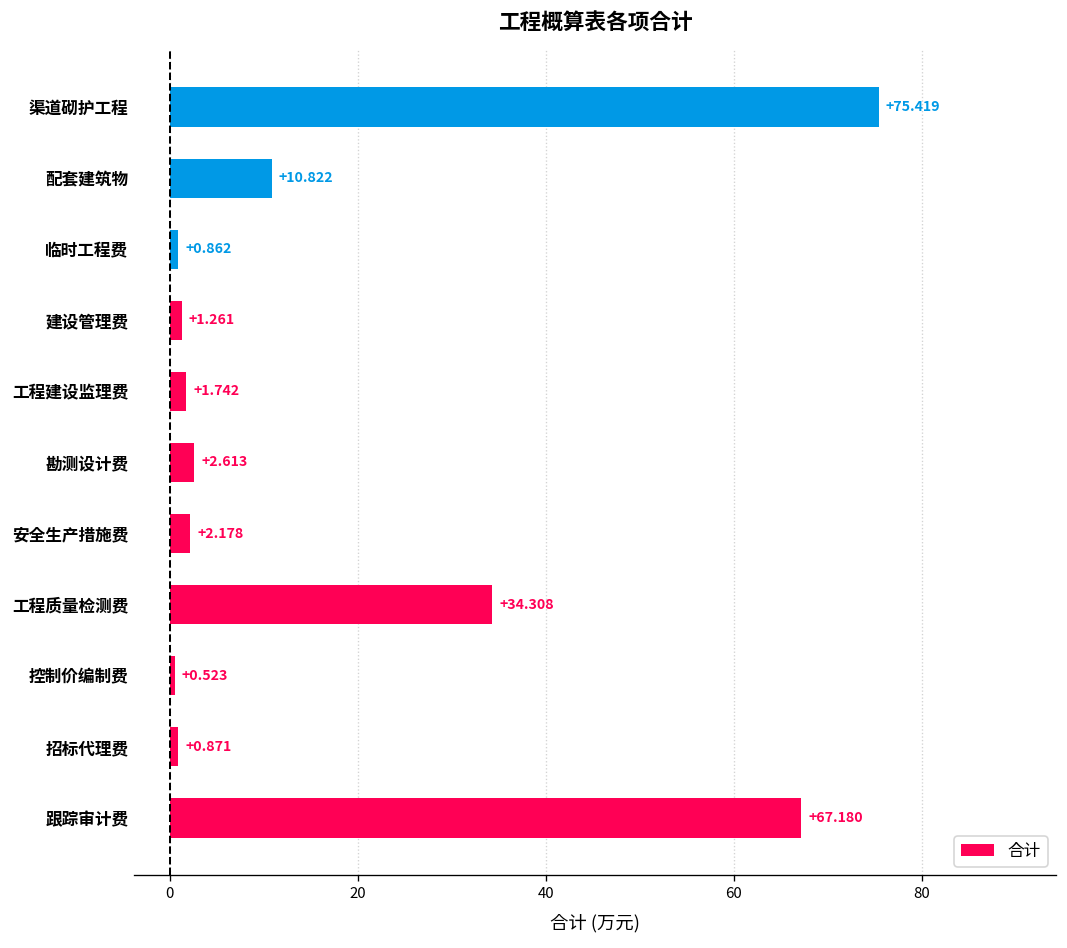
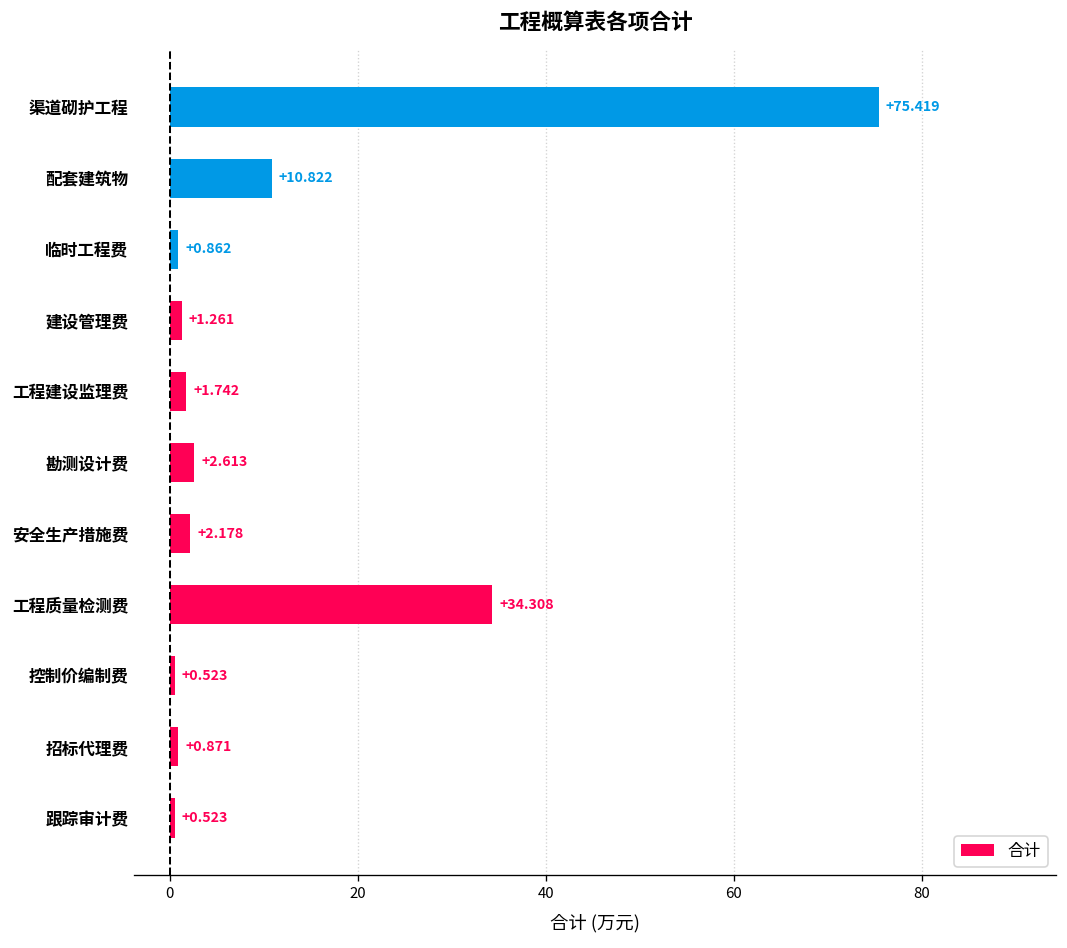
跟踪审计费: +67.180 -> +0.523
